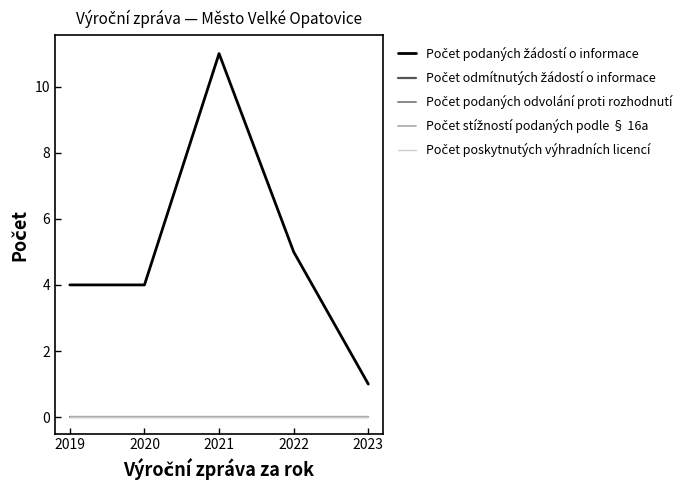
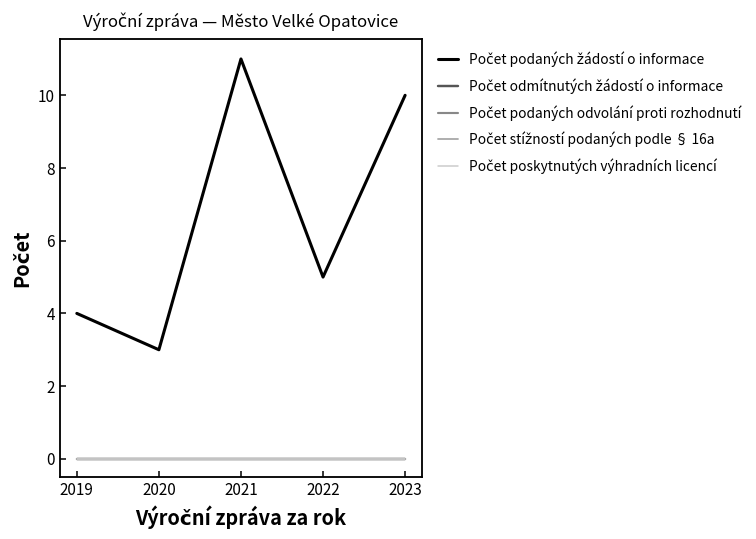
Počet podaných žádostí o informace, 2020: 4 -> 3
Počet podaných žádostí o informace, 2023: 1 -> 10
